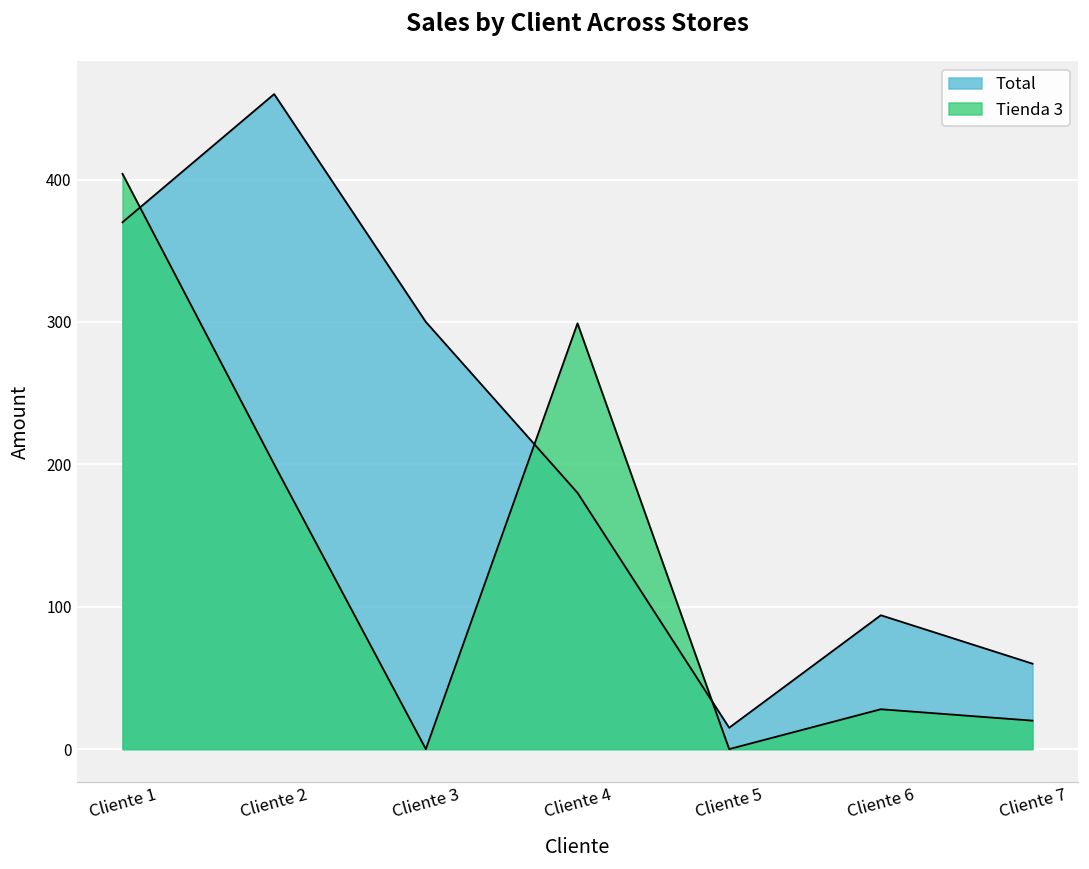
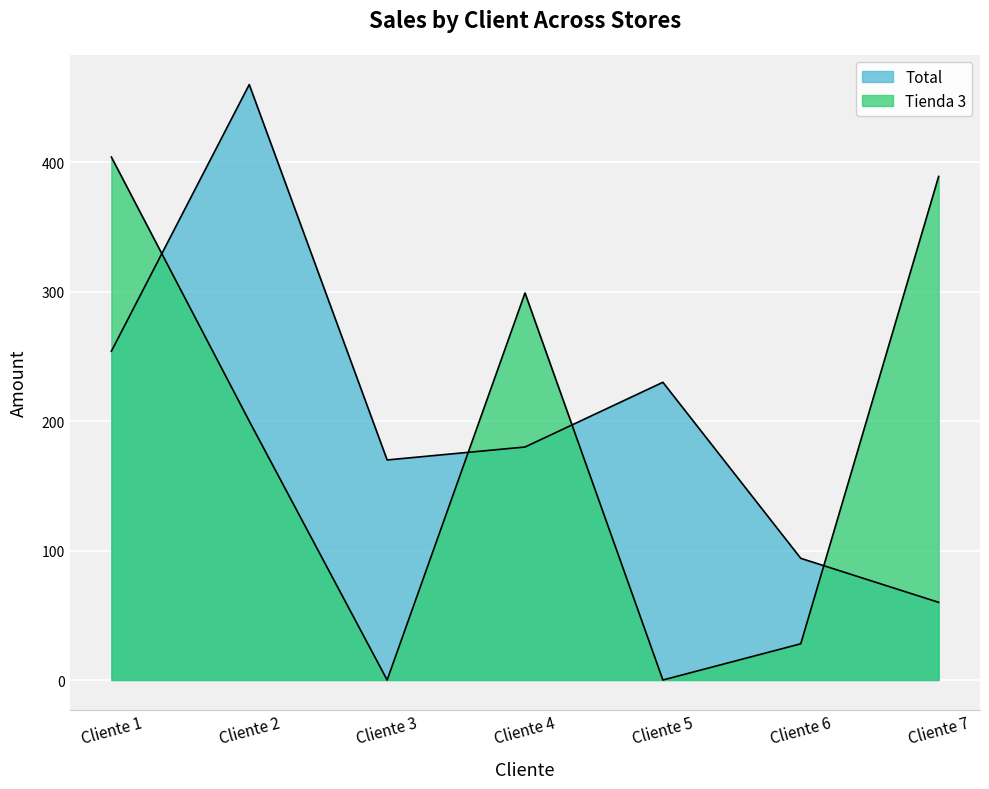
Total, Cliente 1: 370 -> 254
Total, Cliente 3: 300 -> 170
Total, Cliente 5: 15 -> 230
Tienda 3, Cliente 7: 20 -> 389
